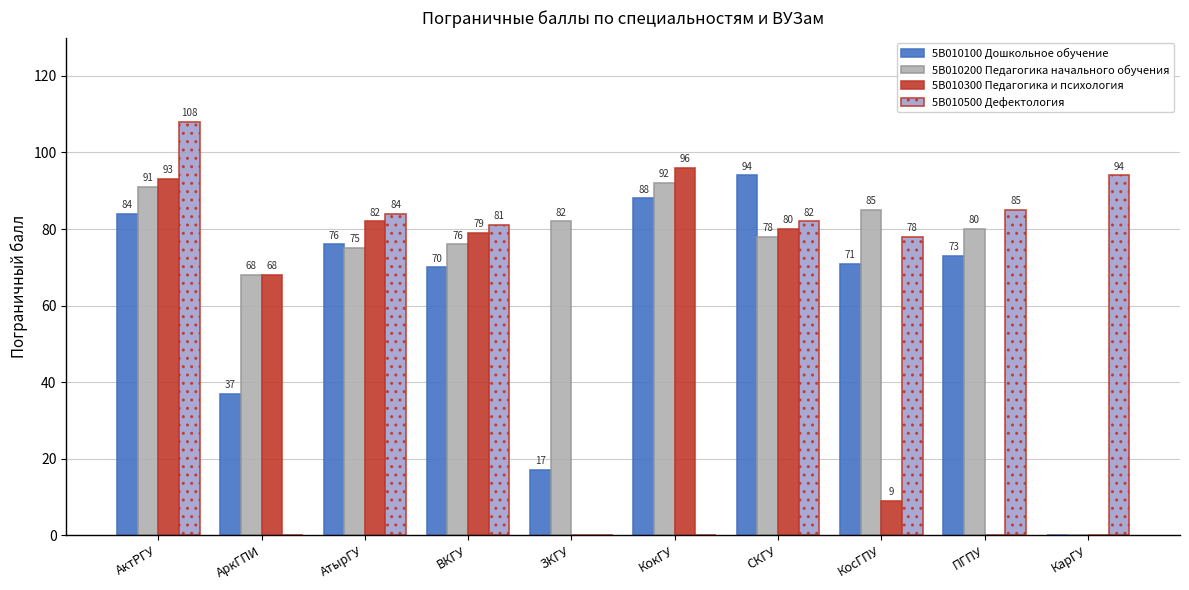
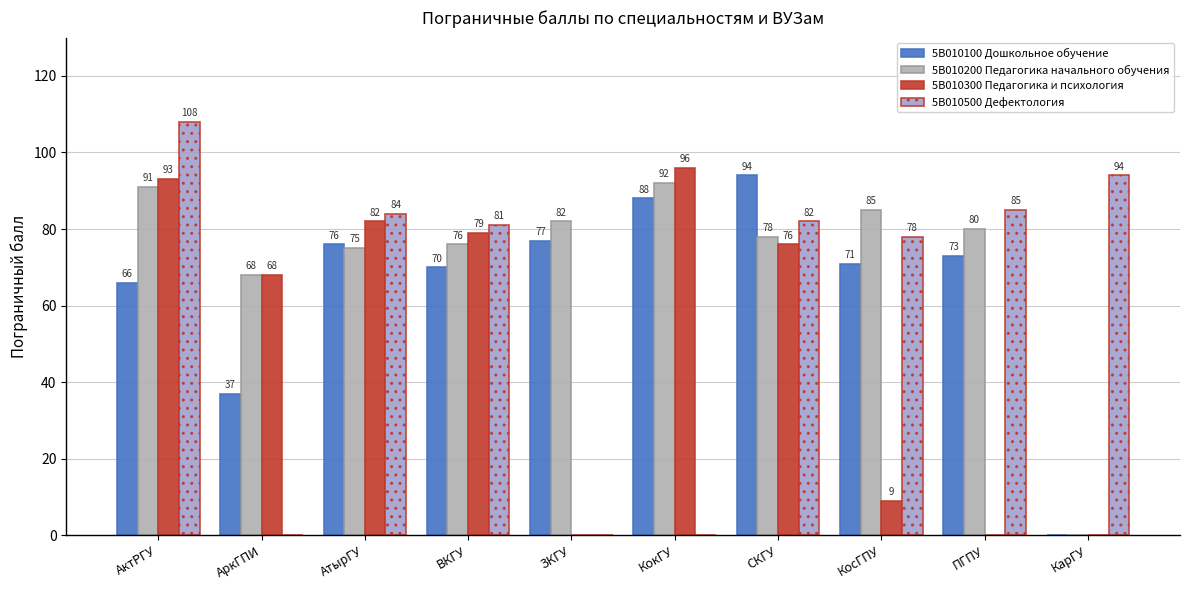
5B010100 Дошкольное обучение, АктРГУ: 84 -> 66
5B010100 Дошкольное обучение, ЗКГУ: 17 -> 77
5B010300 Педагогика и психология, СКГУ: 80 -> 76
